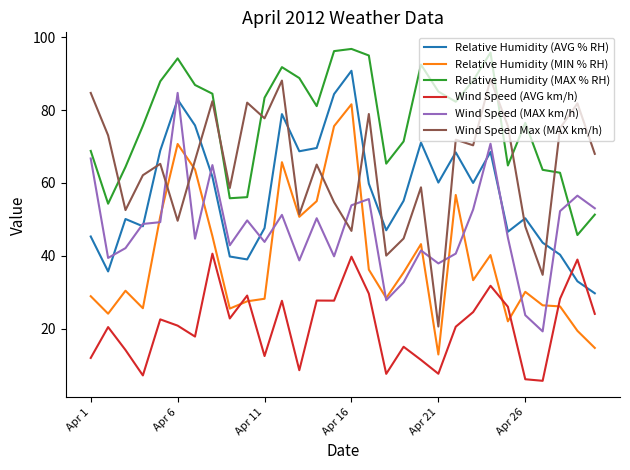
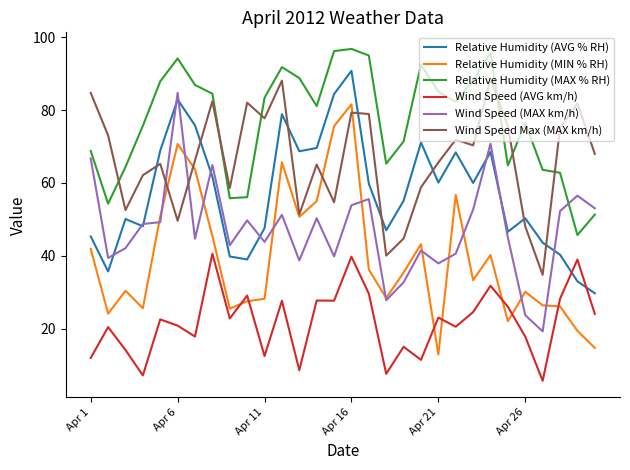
Relative Humidity (MIN % RH), Apr 1: 29 -> 42
Wind Speed Max (MAX km/h), Apr 16: 47 -> 79
Wind Speed (AVG km/h), Apr 21: 8 -> 23
Wind Speed Max (MAX km/h), Apr 21: 21 -> 66
Wind Speed (AVG km/h), Apr 26: 6 -> 18
